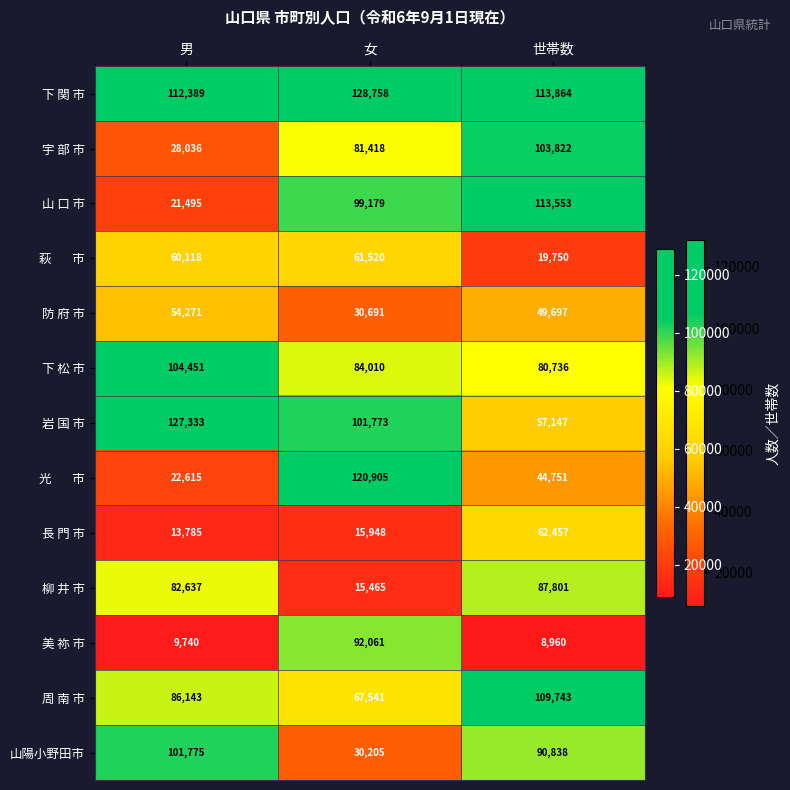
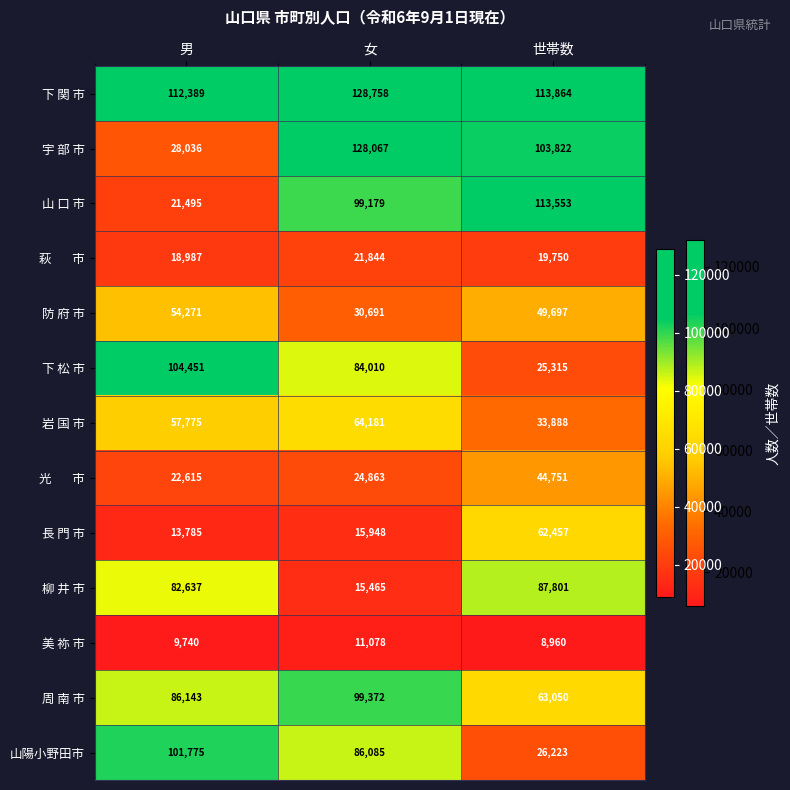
宇 部 市, 女: 81,418 -> 128,067
萩 市, 男: 60,118 -> 18,987
萩 市, 女: 61,520 -> 21,844
下 松 市, 世帯数: 80,736 -> 25,315
岩 国 市, 男: 127,333 -> 57,775
岩 国 市, 女: 101,773 -> 64,181
岩 国 市, 世帯数: 57,147 -> 33,888
光 市, 女: 120,905 -> 24,863
美 祢 市, 女: 92,061 -> 11,078
周 南 市, 女: 67,541 -> 99,372
周 南 市, 世帯数: 109,743 -> 63,050
山陽小野田市, 女: 30,205 -> 86,085
山陽小野田市, 世帯数: 90,838 -> 26,223
